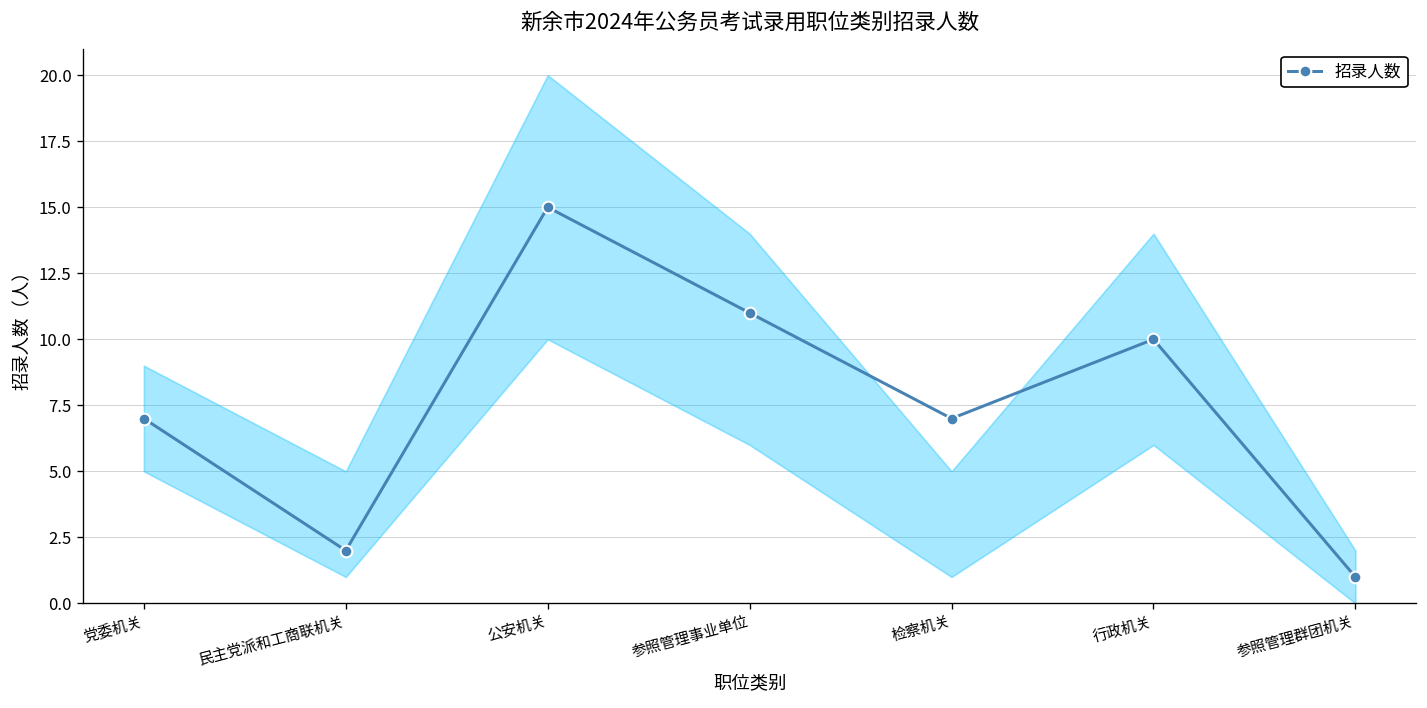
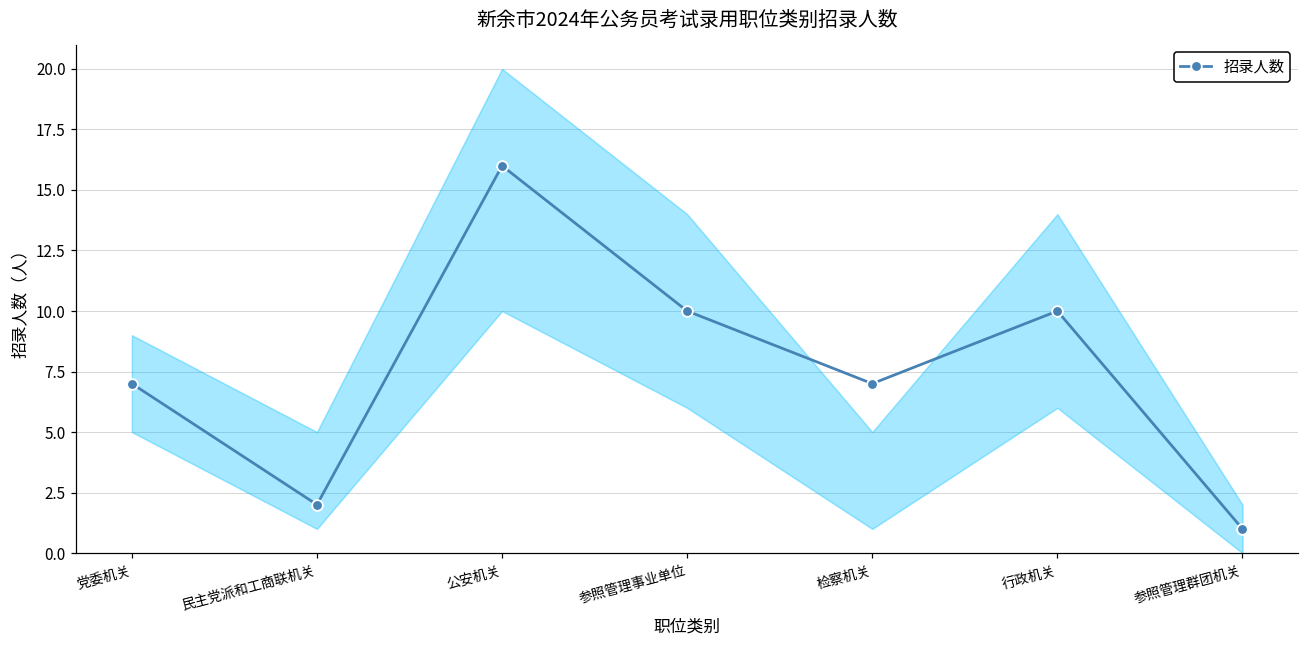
招录人数, 公安机关: 15 -> 16
招录人数, 参照管理事业单位: 11 -> 10
